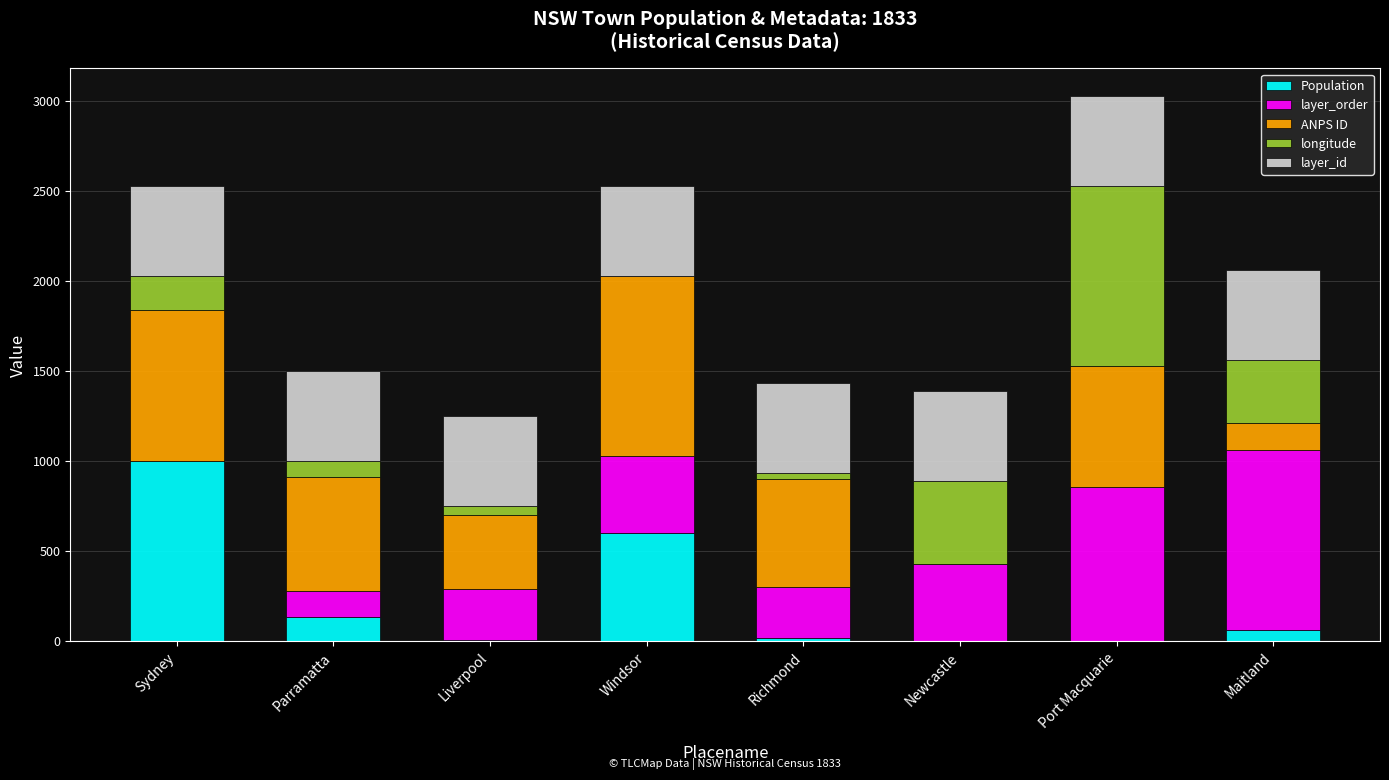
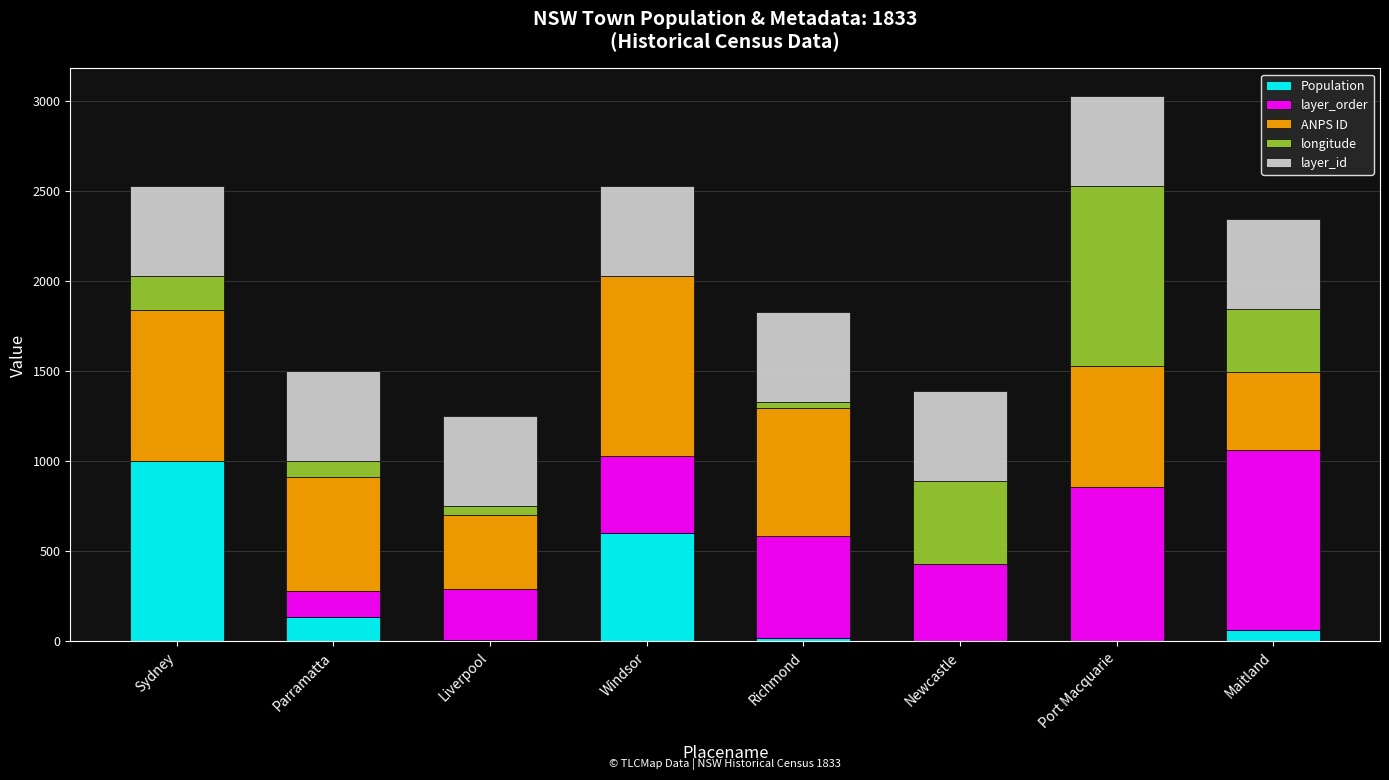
layer_order, Richmond: 290 -> 570
ANPS ID, Richmond: 600 -> 710
ANPS ID, Maitland: 150 -> 430
